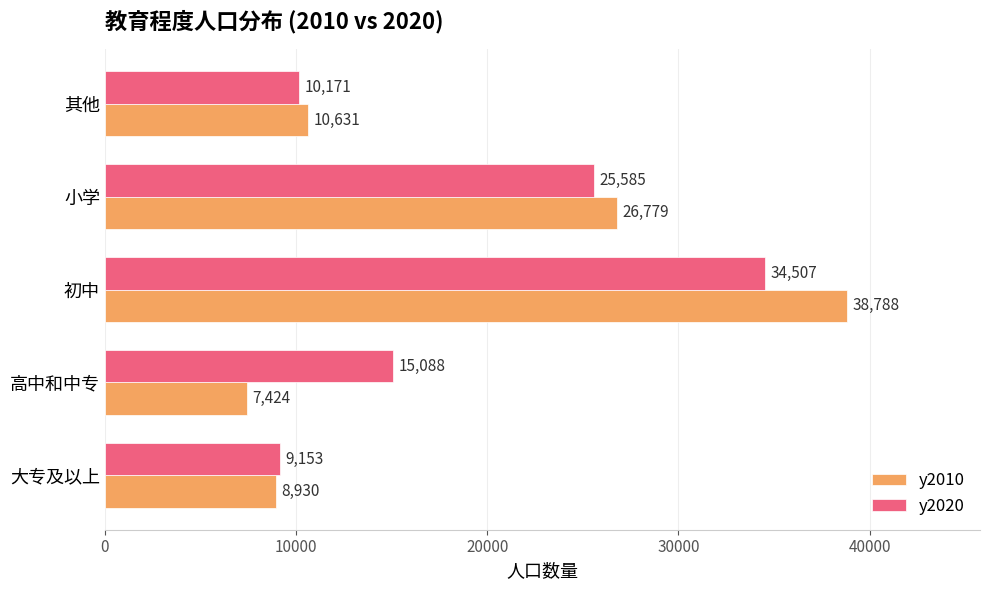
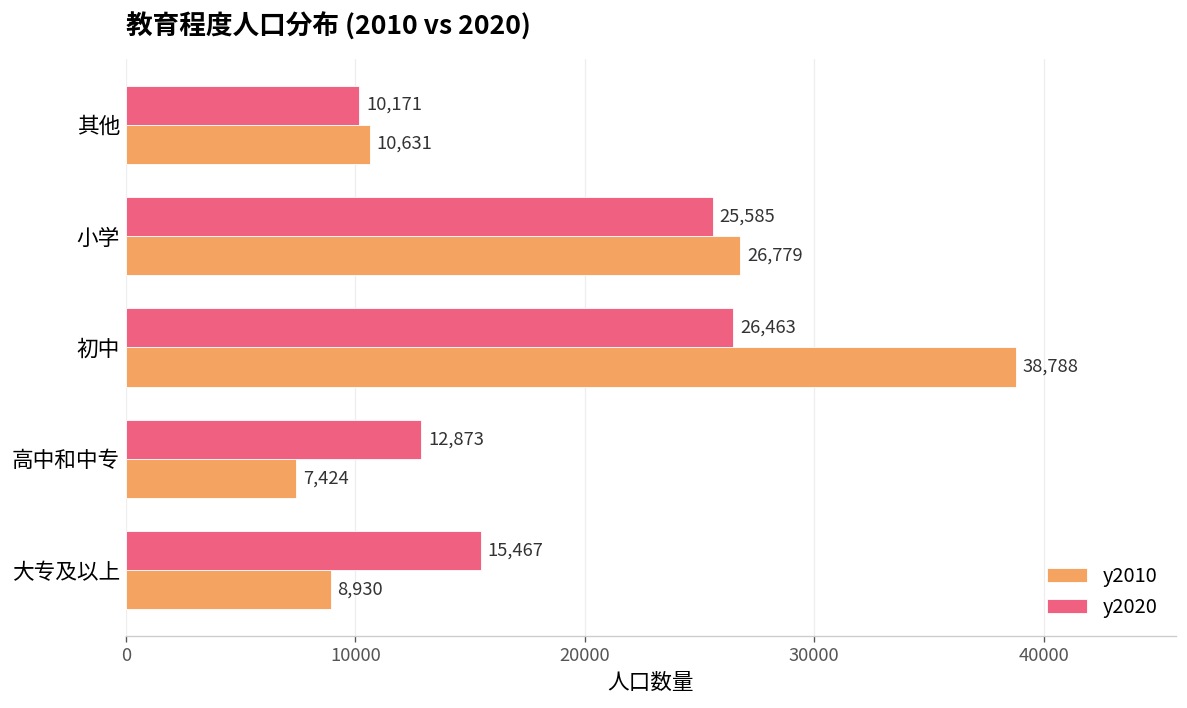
y2020, 初中: 34,507 -> 26,463
y2020, 高中和中专: 15,088 -> 12,873
y2020, 大专及以上: 9,153 -> 15,467
